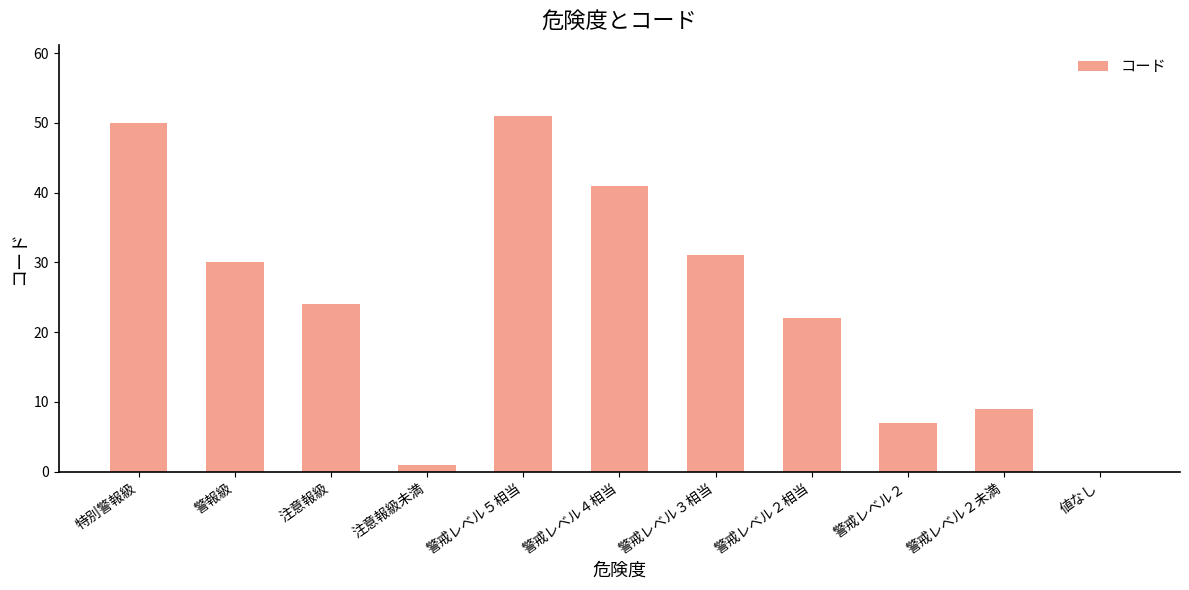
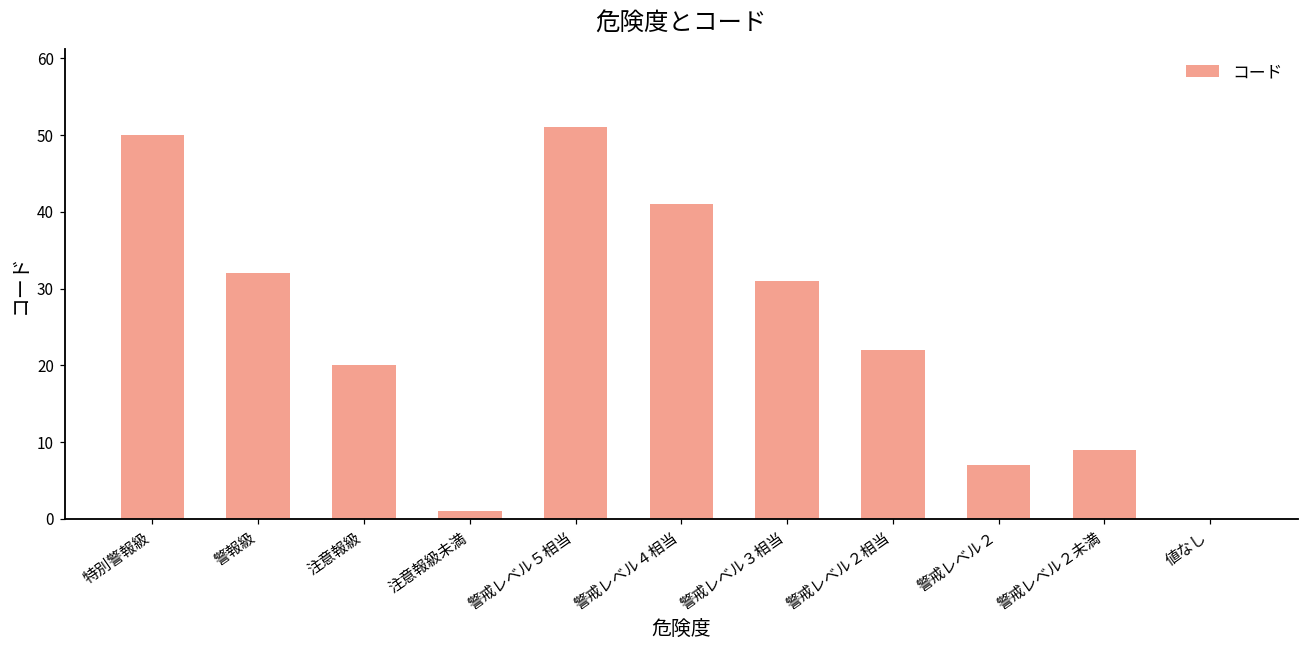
警報級: 30 -> 32
注意報級: 24 -> 20
